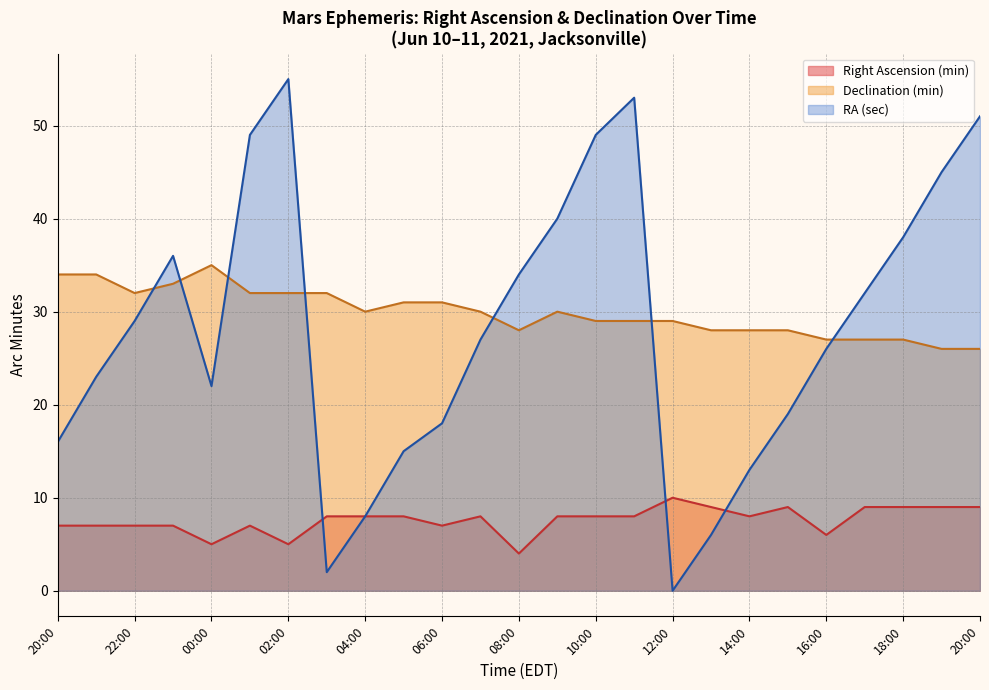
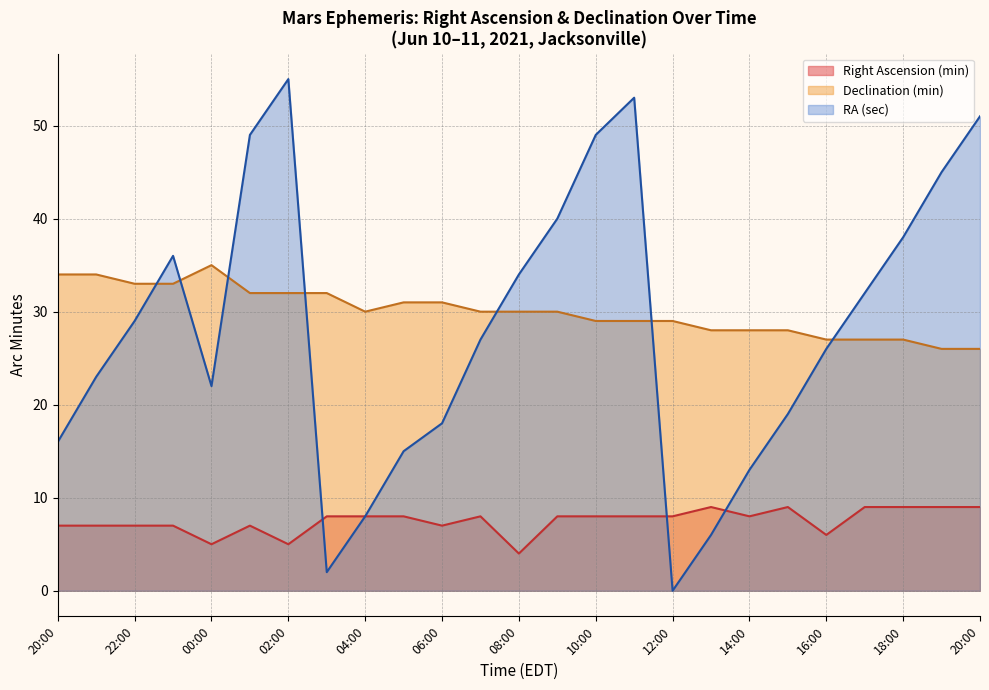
Declination (min), 22:00: 32 -> 33
Declination (min), 08:00: 28 -> 30
Right Ascension (min), 12:00: 10 -> 8
